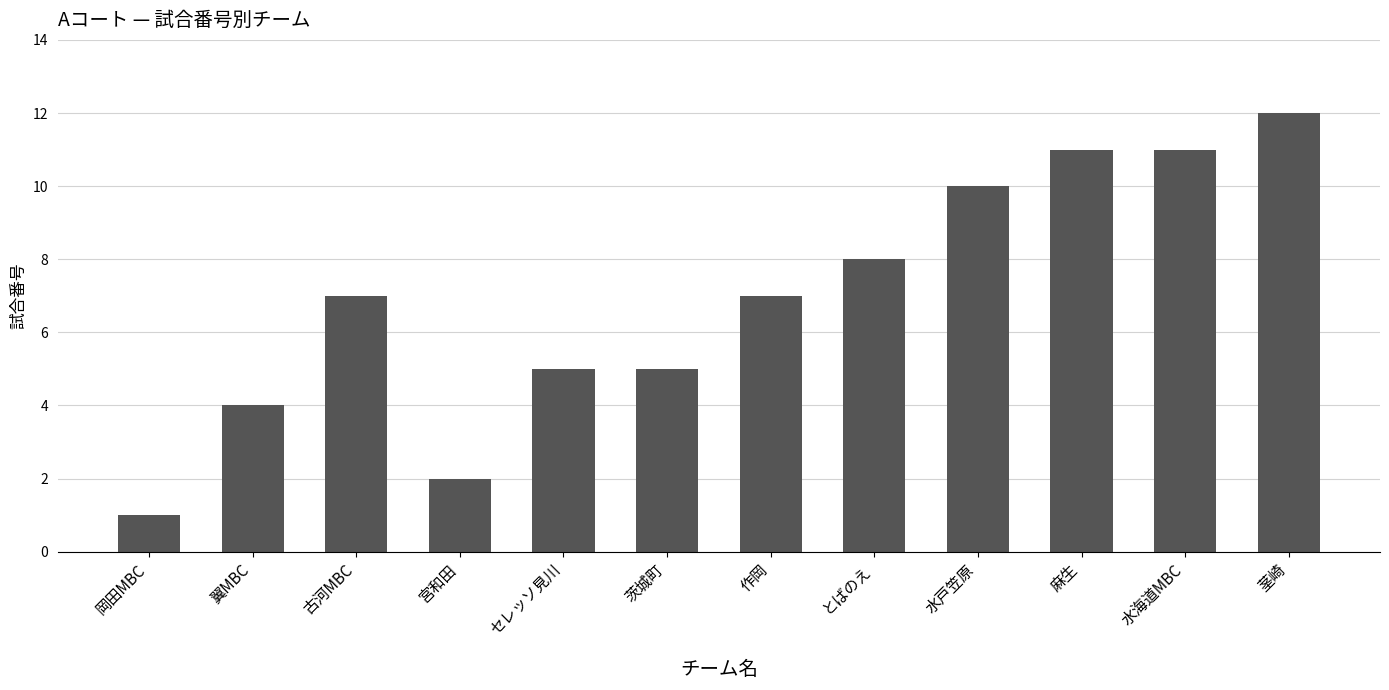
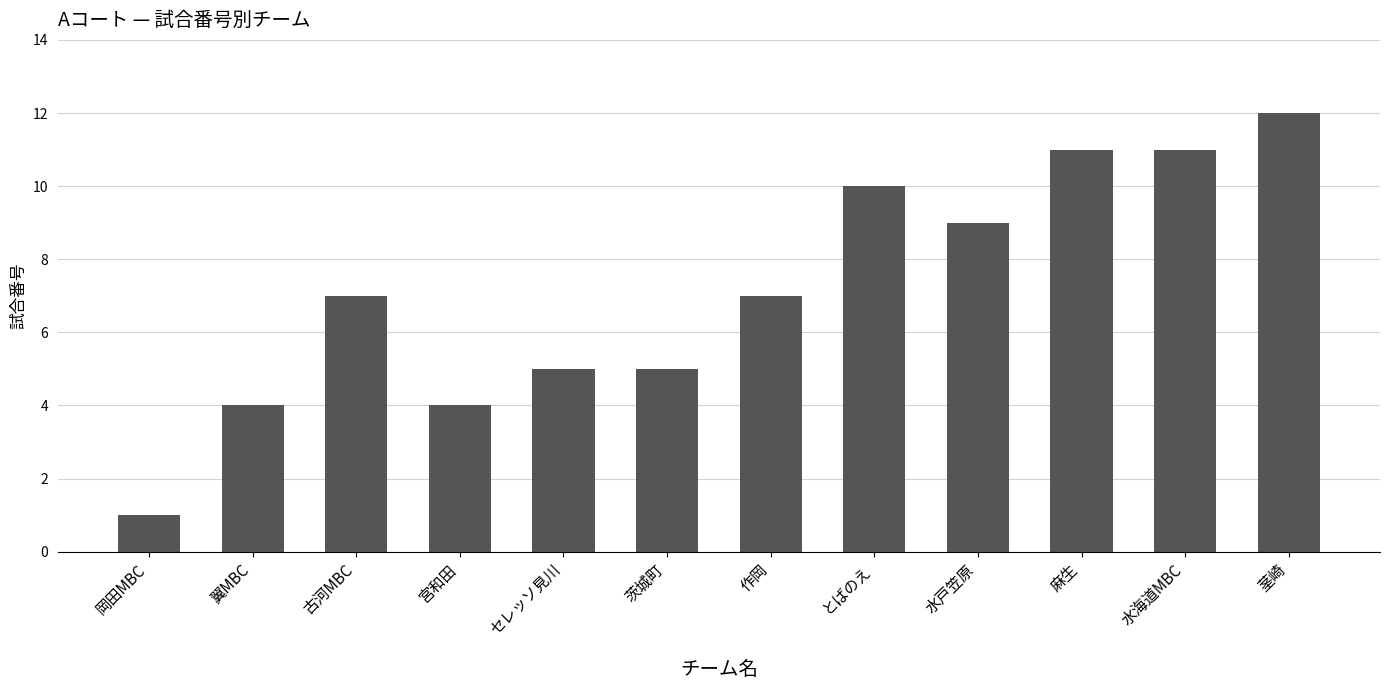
宮和田: 2 -> 4
とばのえ: 8 -> 10
水戸笠原: 10 -> 9
